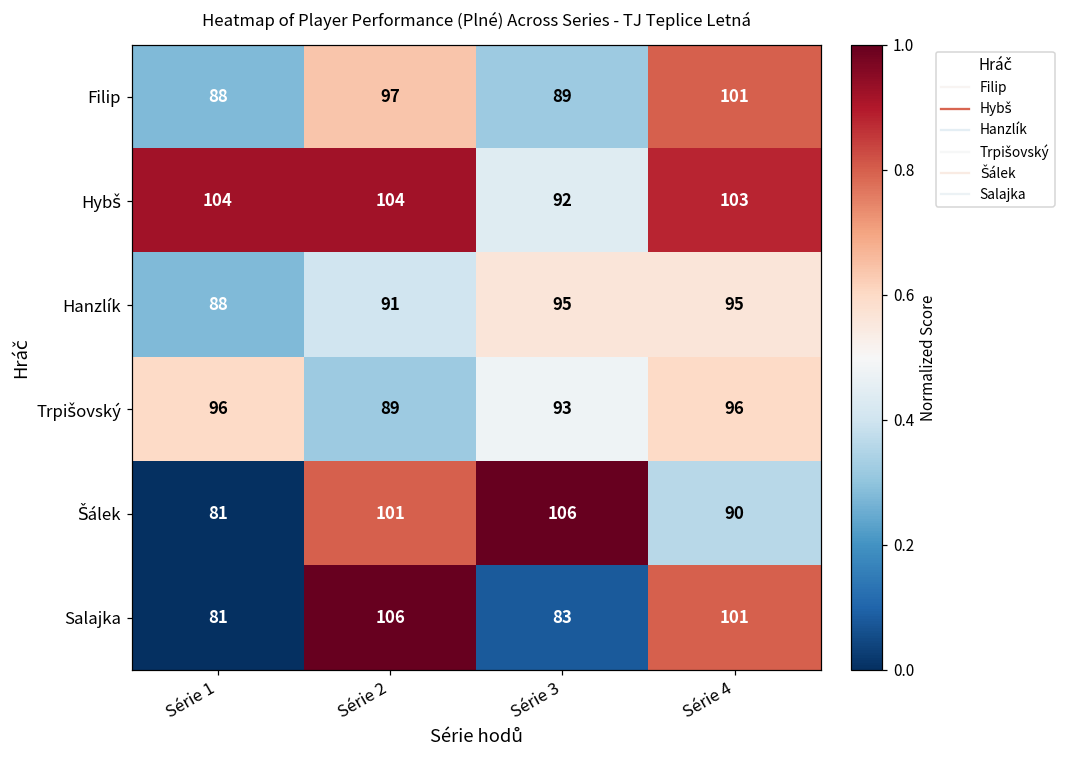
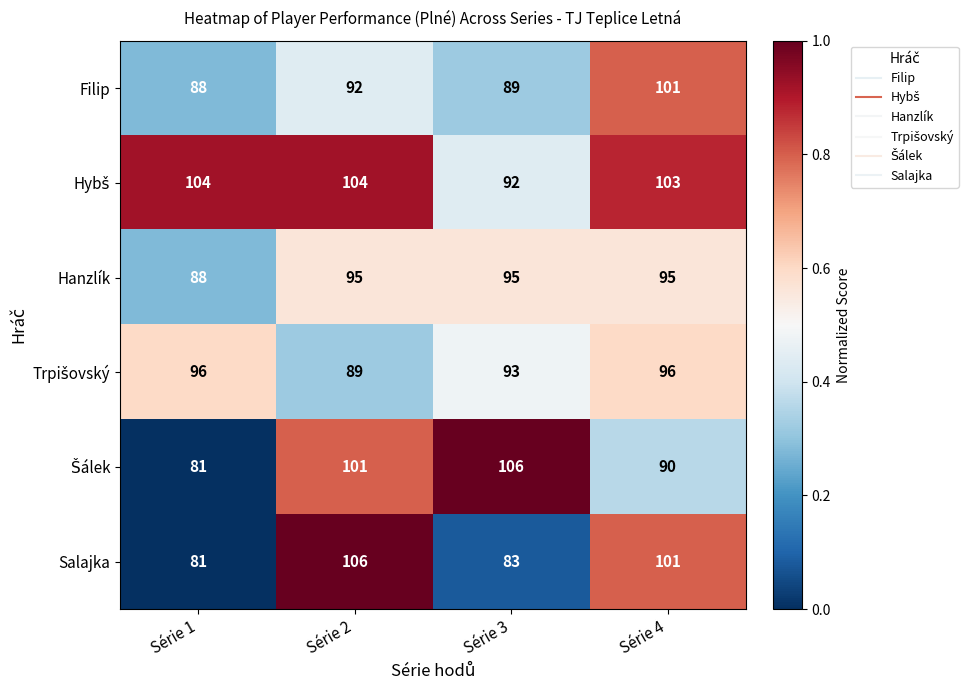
Filip, Série 2: 97 -> 92
Hanzlík, Série 2: 91 -> 95
